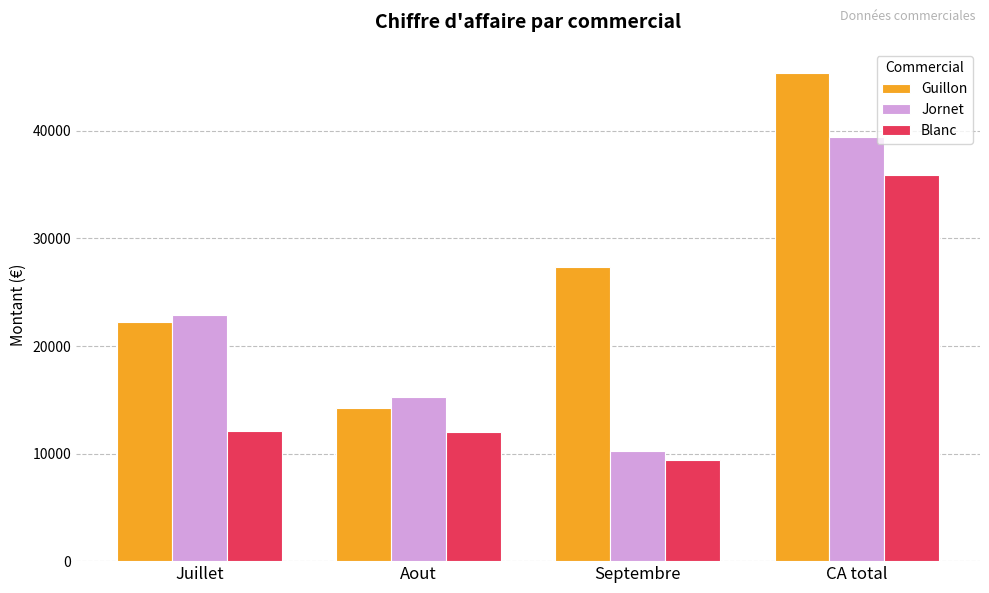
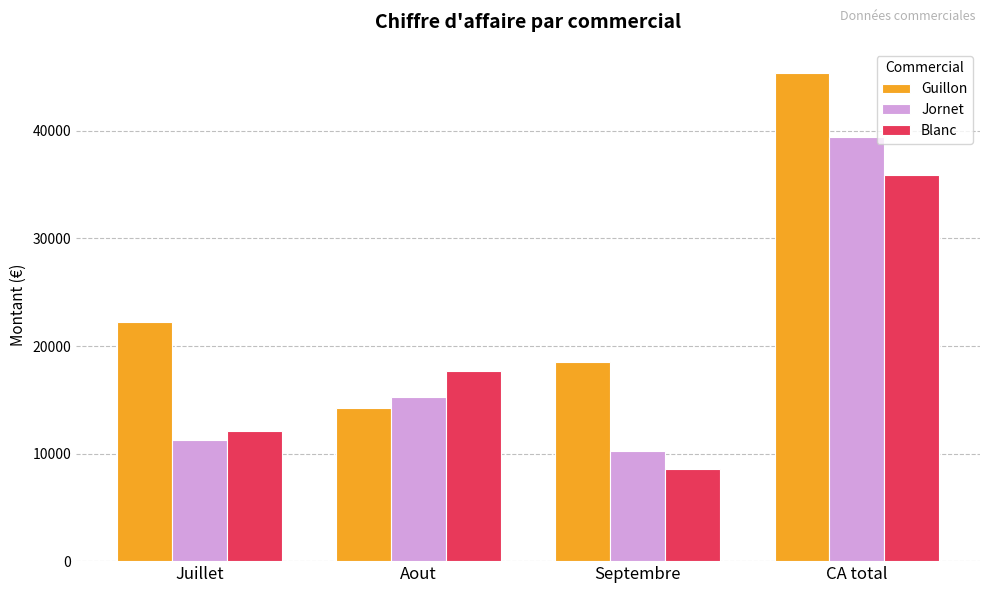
Jornet, Juillet: 22900 -> 11300
Blanc, Aout: 12000 -> 17700
Guillon, Septembre: 27300 -> 18600
Blanc, Septembre: 9400 -> 8500
